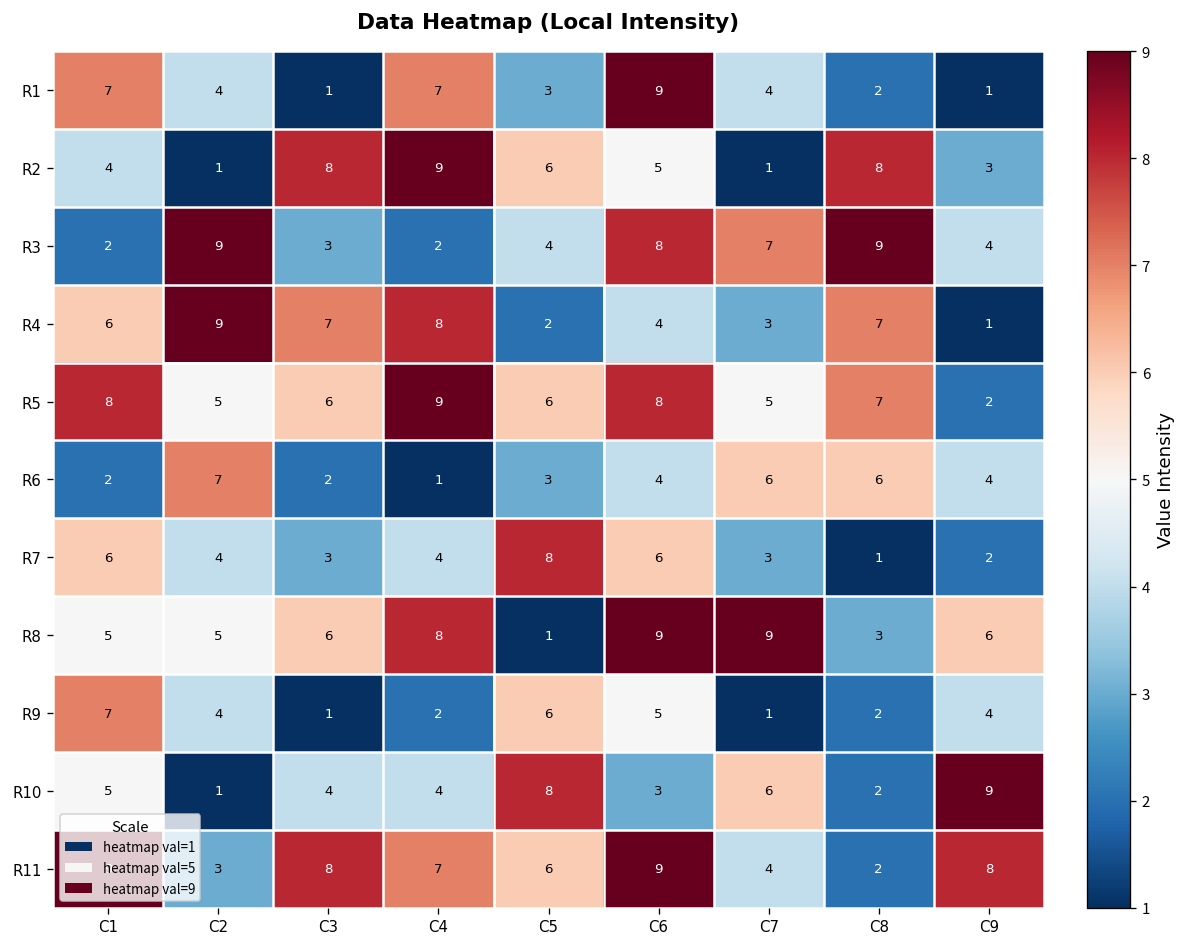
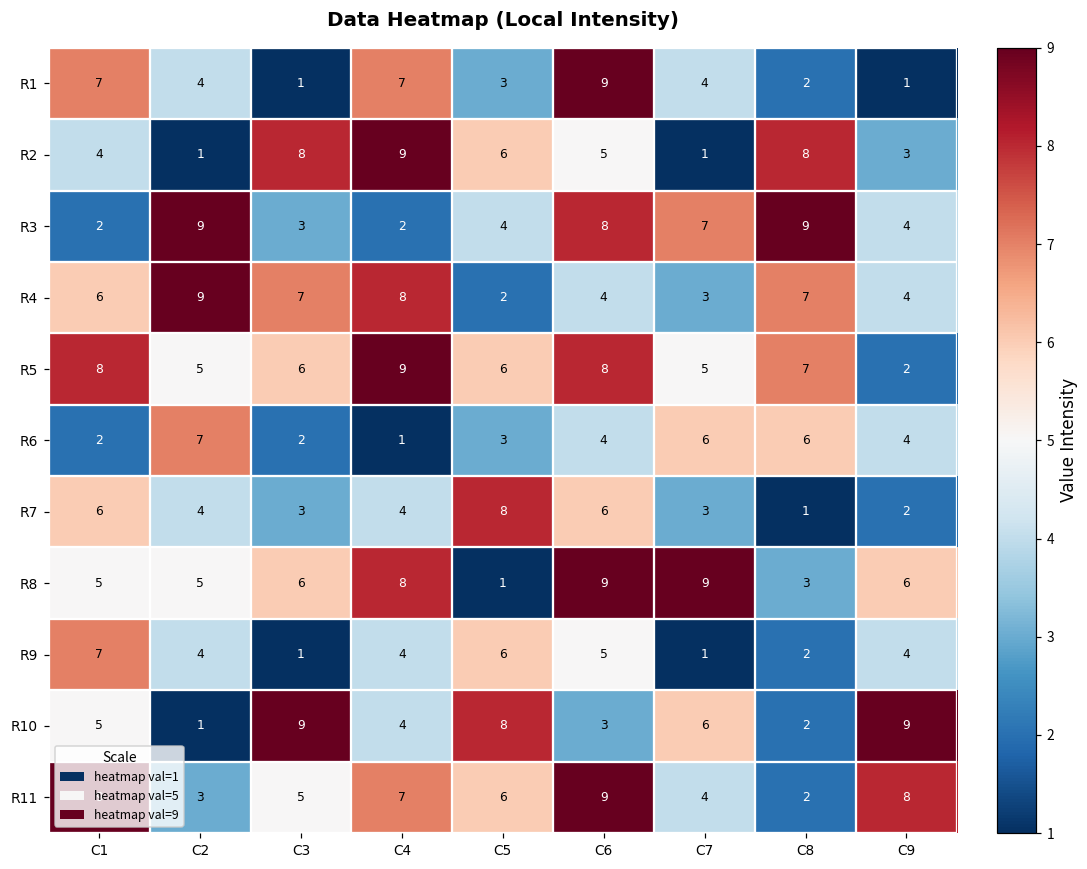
R4, C9: 1 -> 4
R9, C4: 2 -> 4
R10, C3: 4 -> 9
R11, C3: 8 -> 5
